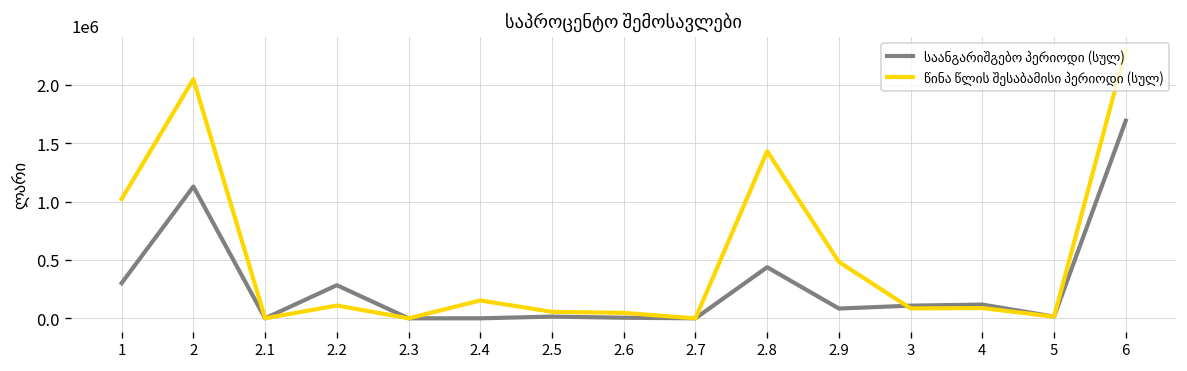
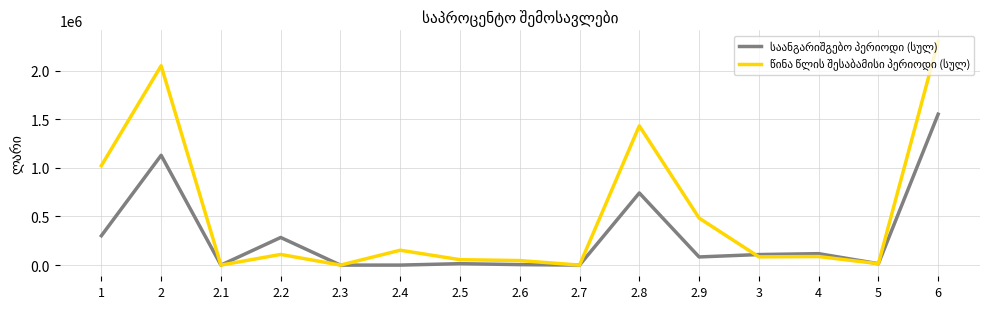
საანგარიშგებო პერიოდი (სულ), 2.8: 400000 -> 700000
საანგარიშგებო პერიოდი (სულ), 6: 1700000 -> 1600000
